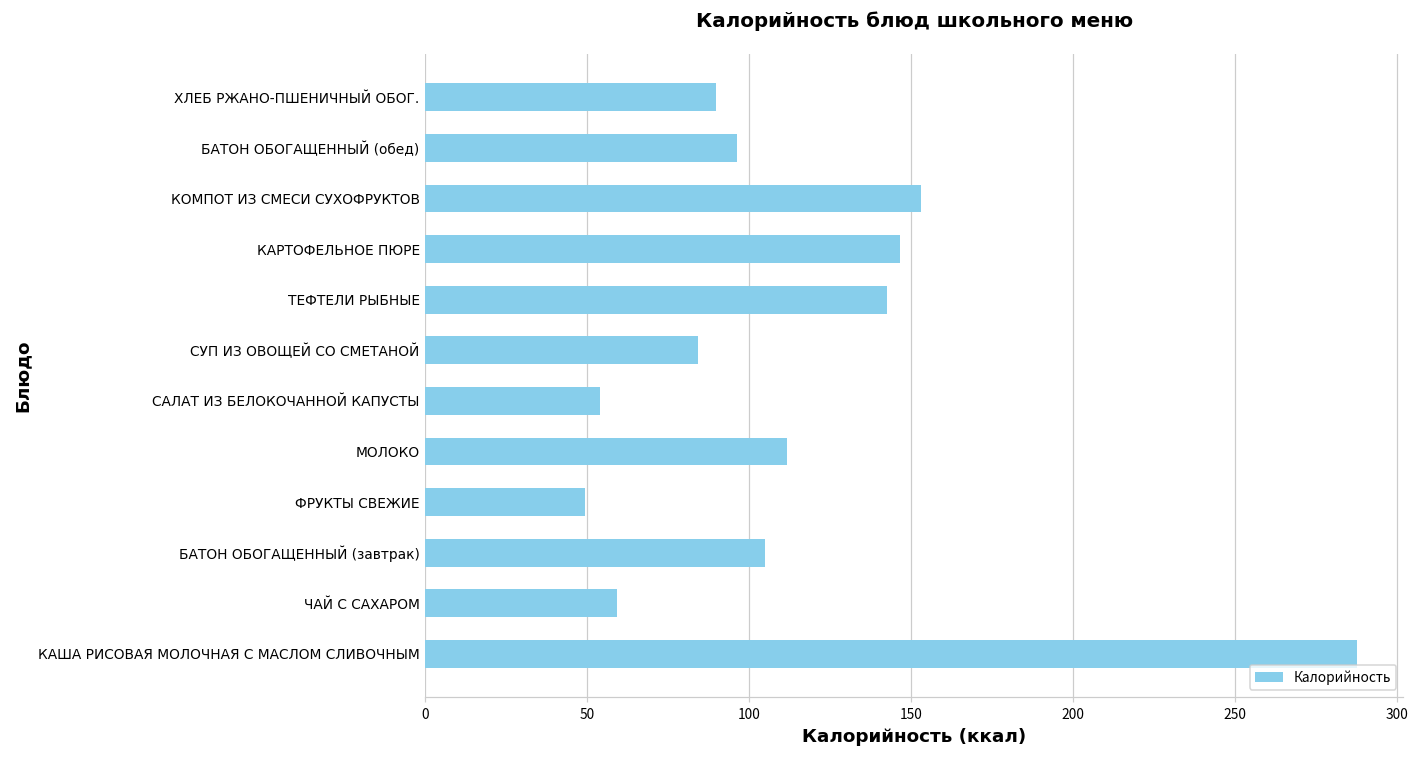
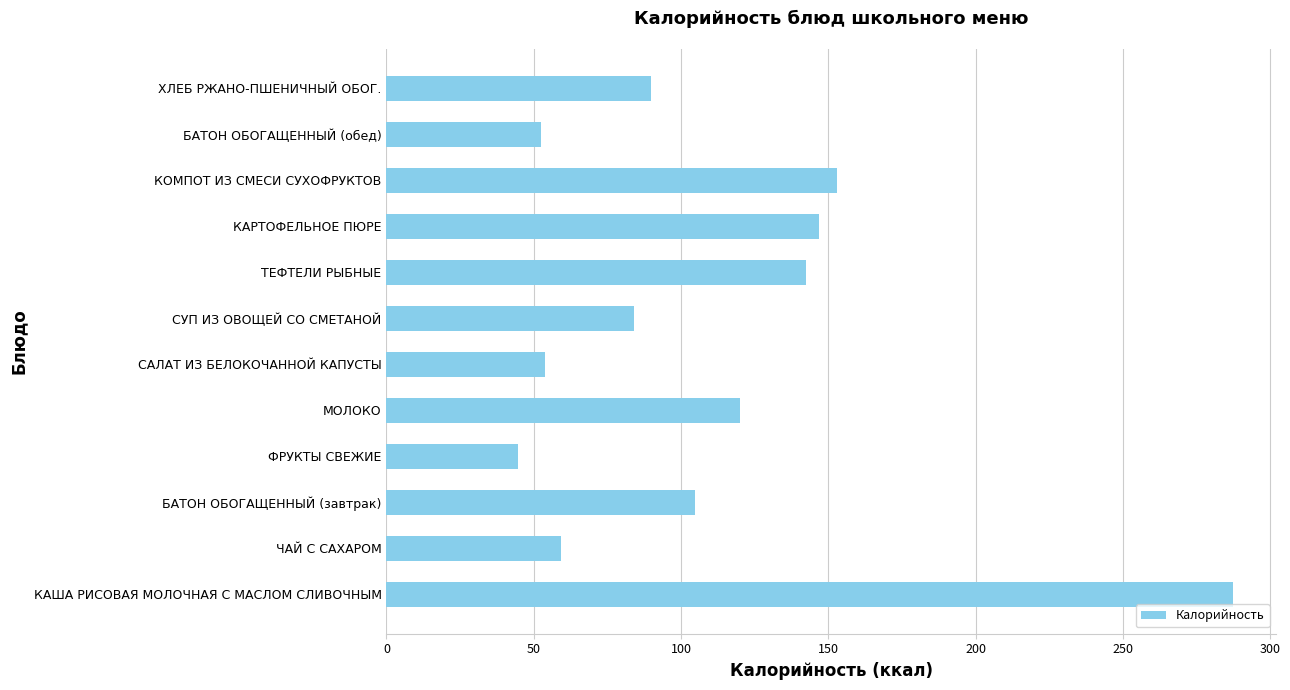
БАТОН ОБОГАЩЕННЫЙ (обед): 96 -> 52
МОЛОКО: 112 -> 120
ФРУКТЫ СВЕЖИЕ: 50 -> 45
